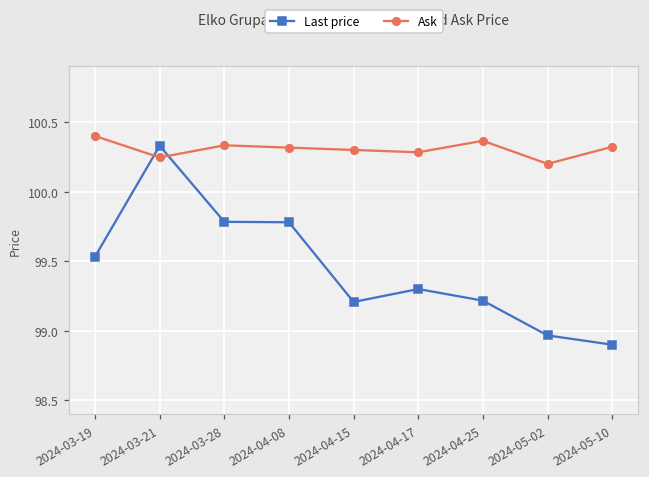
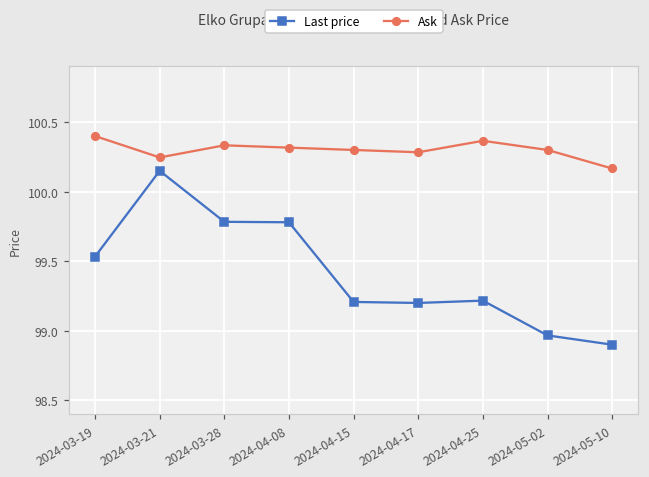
Last price, 2024-03-21: 100.33 -> 100.15
Last price, 2024-04-17: 99.3 -> 99.2
Ask, 2024-05-02: 100.2 -> 100.3
Ask, 2024-05-10: 100.32 -> 100.17
